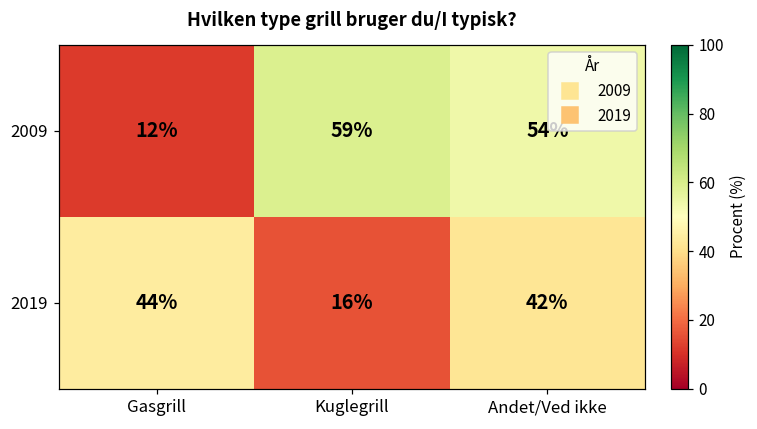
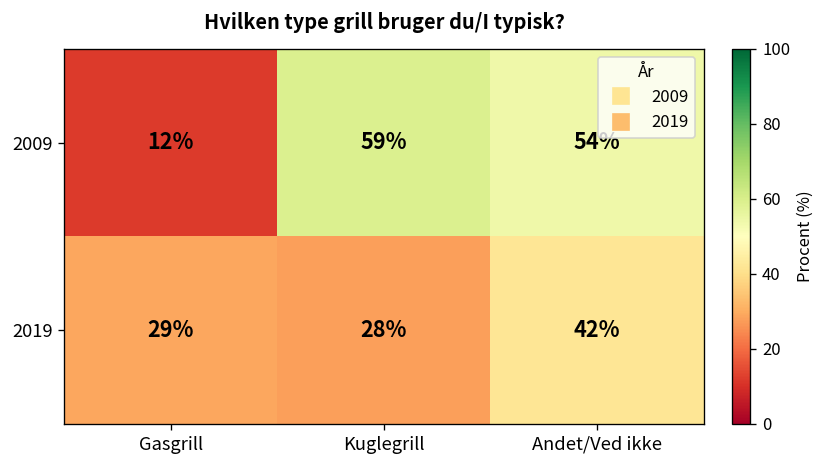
2019, Gasgrill: 44% -> 29%
2019, Kuglegrill: 16% -> 28%
